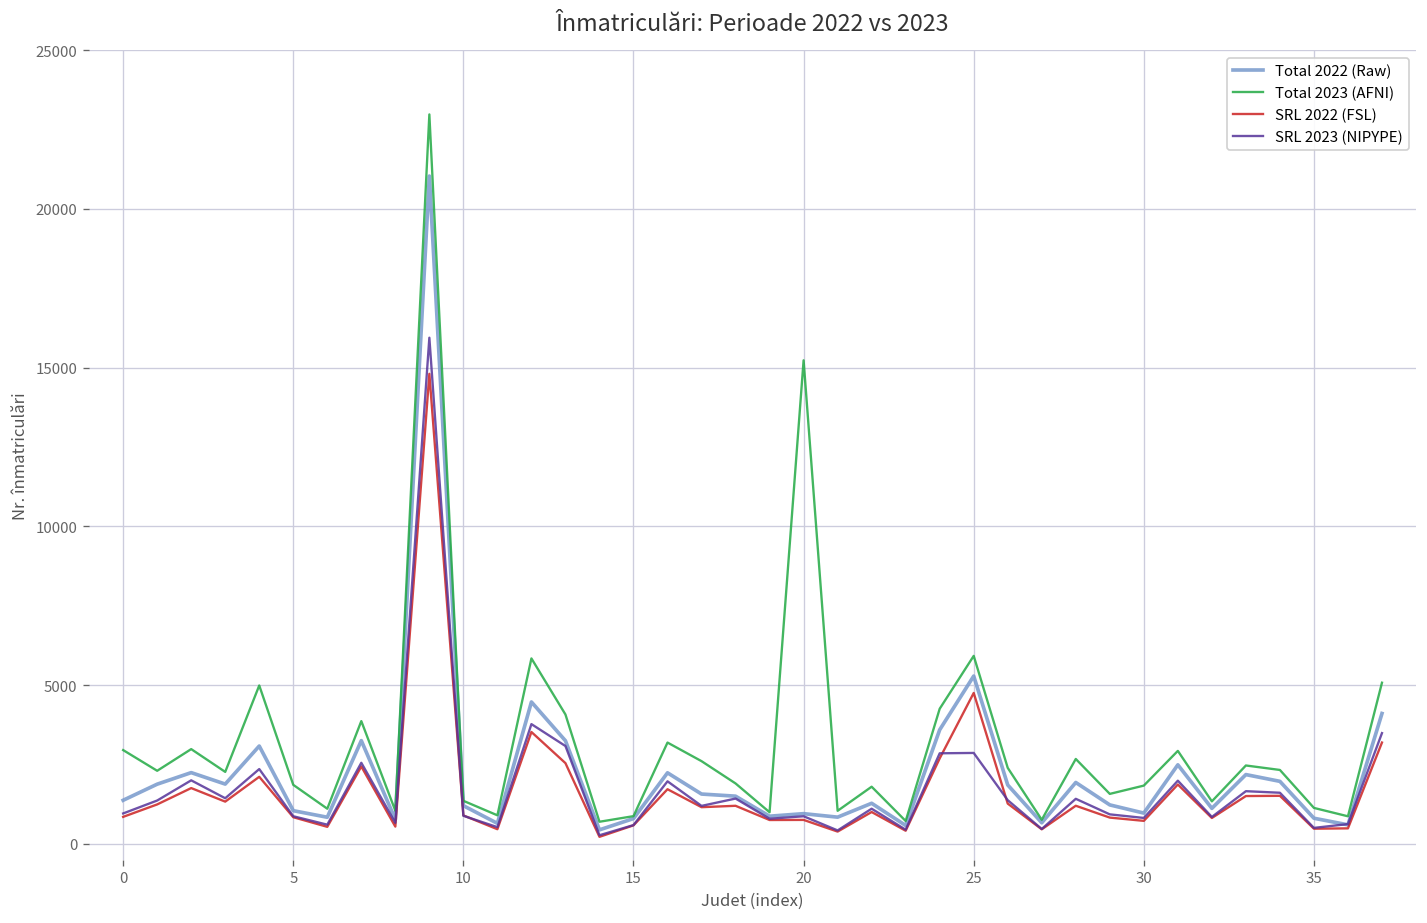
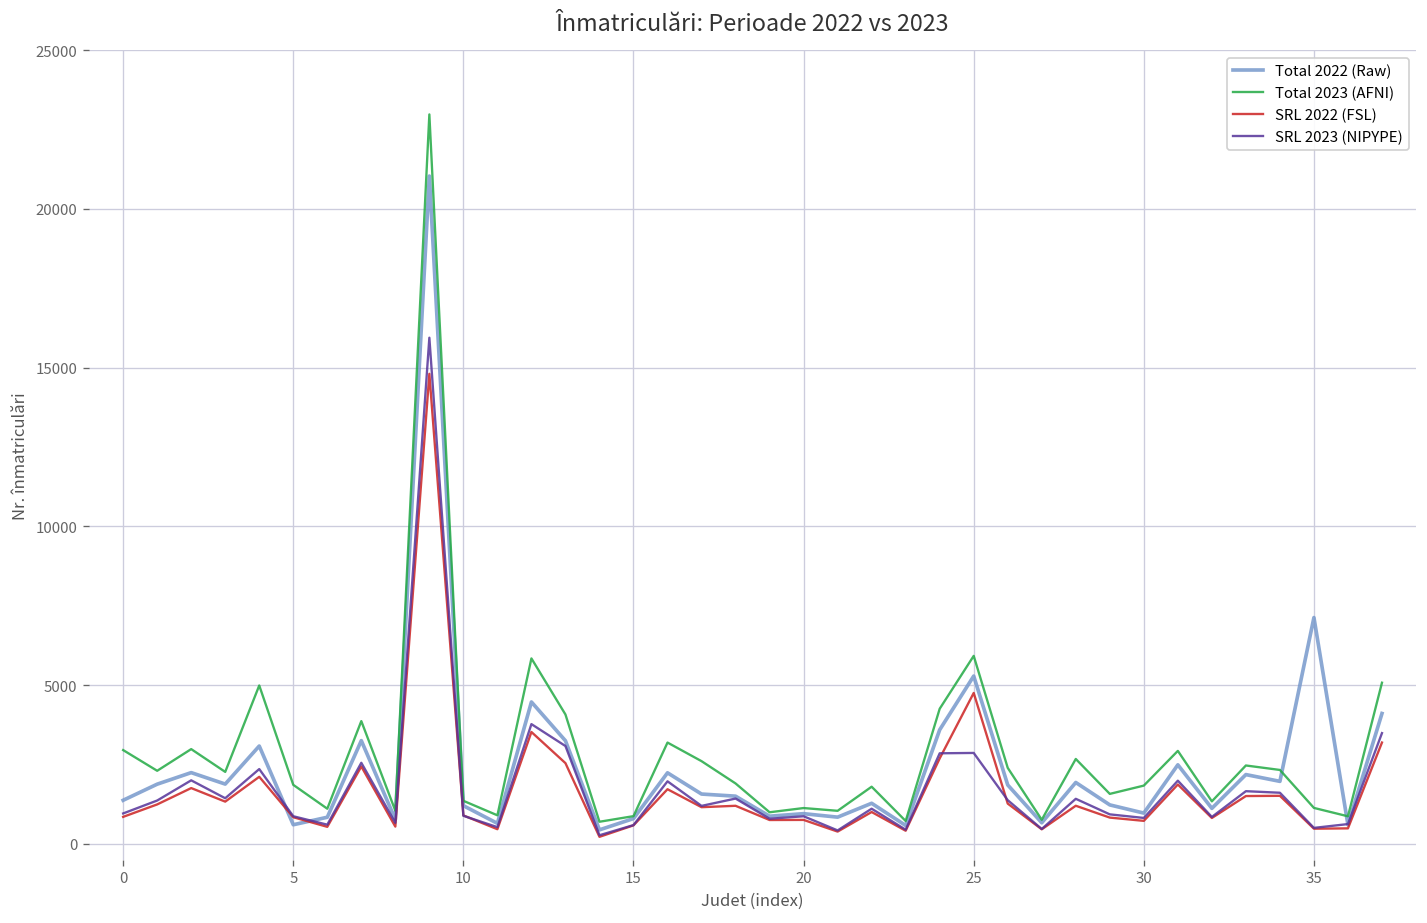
Total 2022 (Raw), 5: 1000 -> 600
Total 2023 (AFNI), 20: 15200 -> 1100
Total 2022 (Raw), 35: 800 -> 7100
